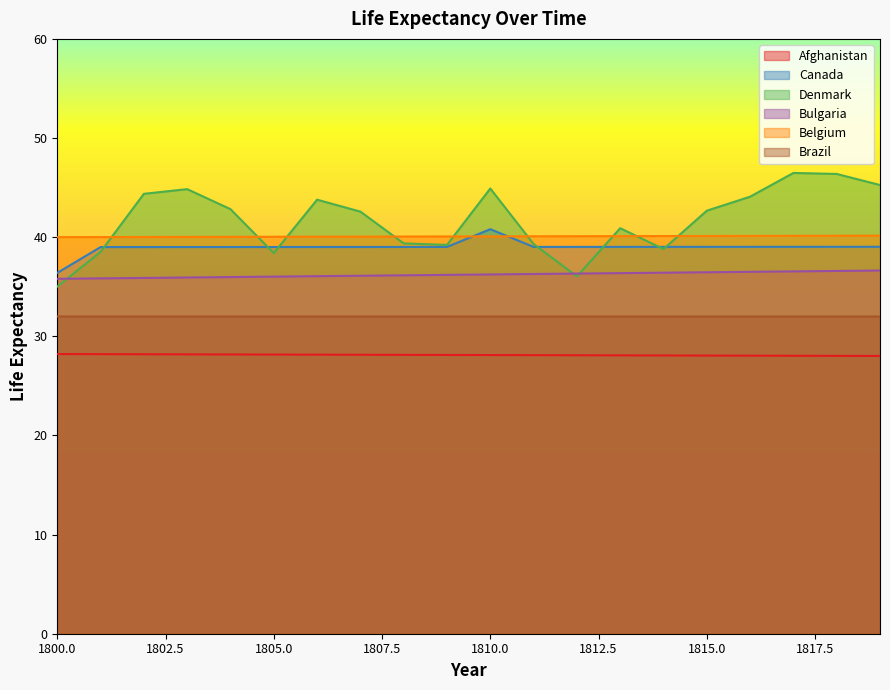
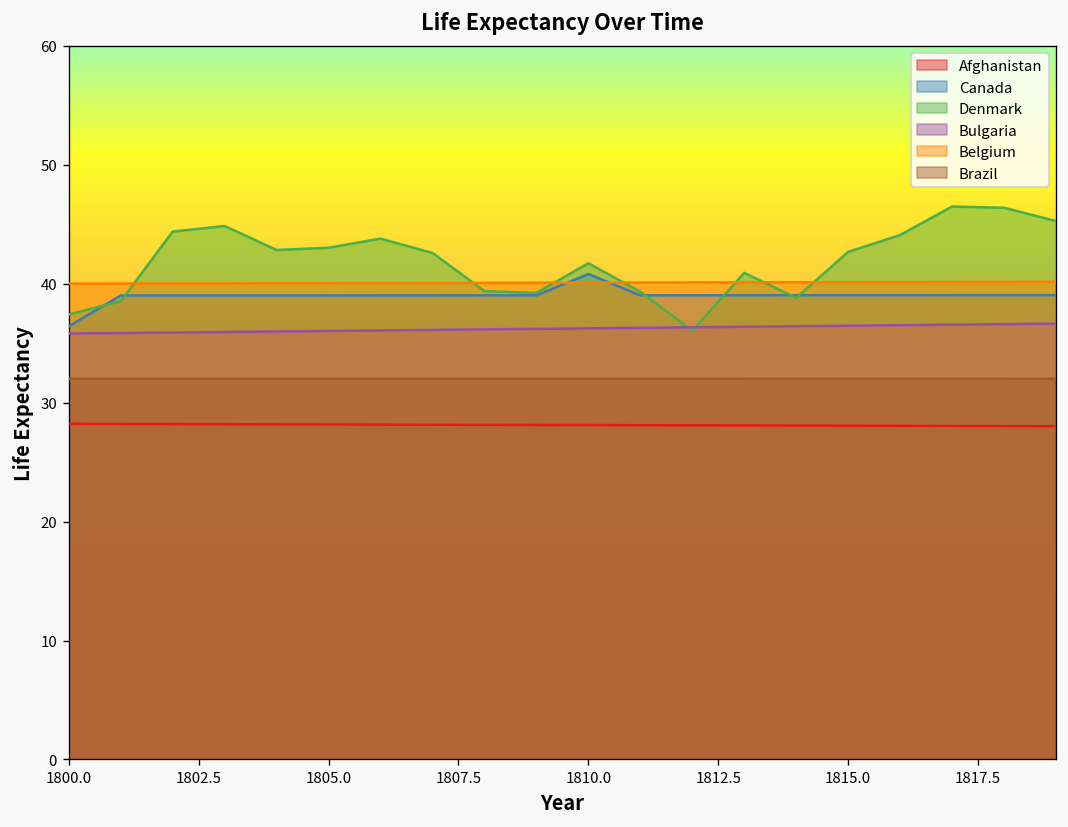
Denmark, 1800.0: 35 -> 37
Denmark, 1805.0: 38 -> 43
Denmark, 1810.0: 45 -> 42
